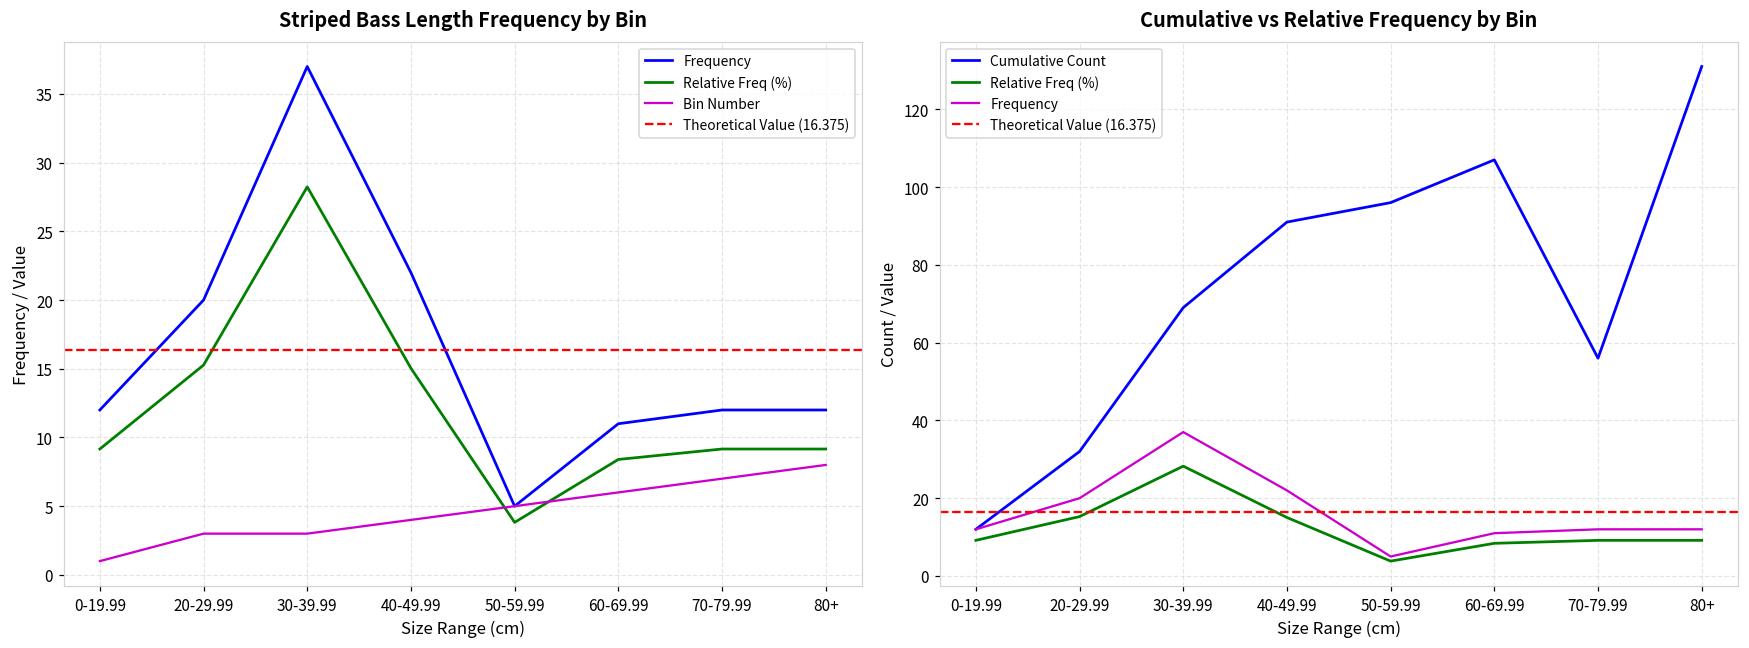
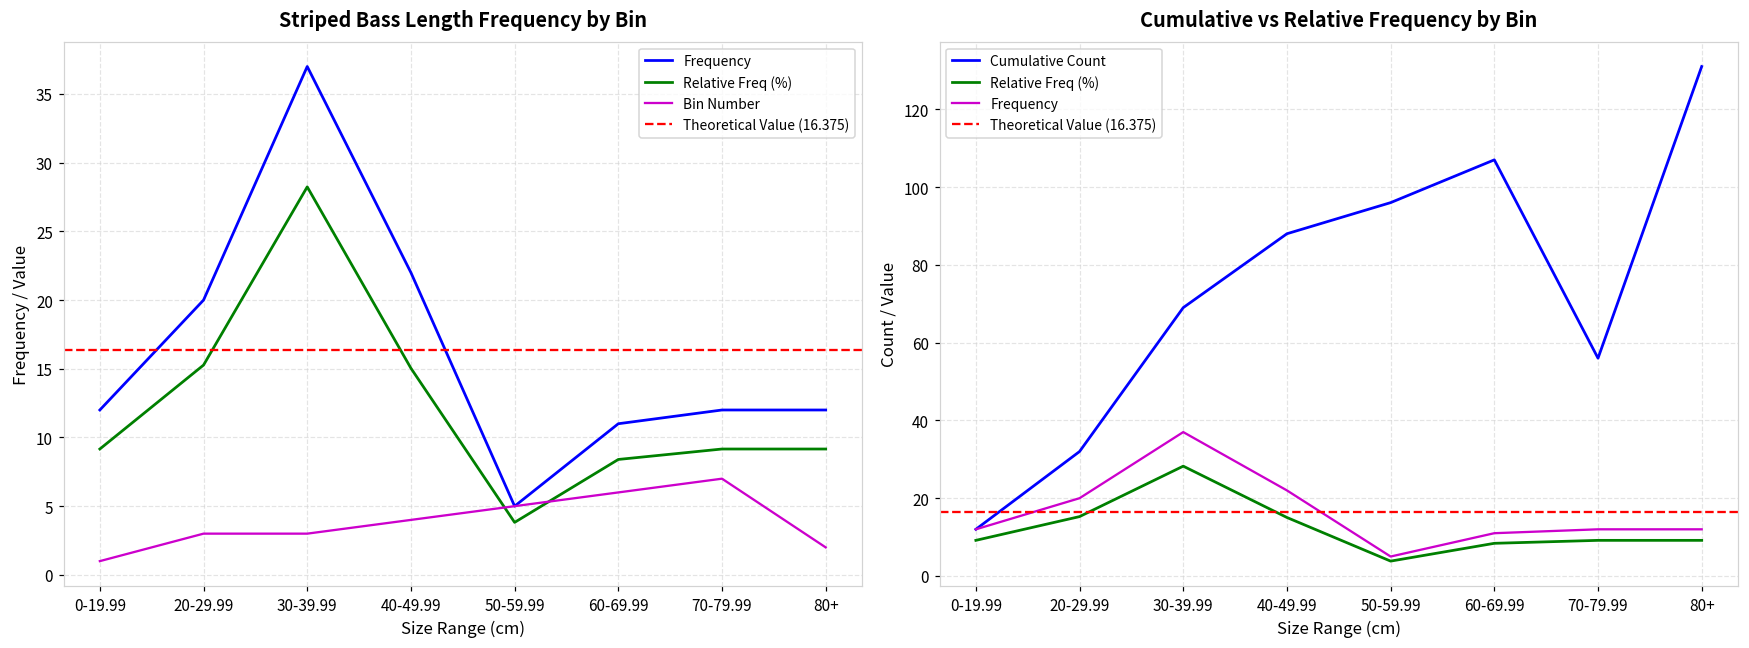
Striped Bass Length Frequency by Bin, Bin Number, 80+: 8 -> 2
Cumulative vs Relative Frequency by Bin, Cumulative Count, 40-49.99: 91 -> 88
